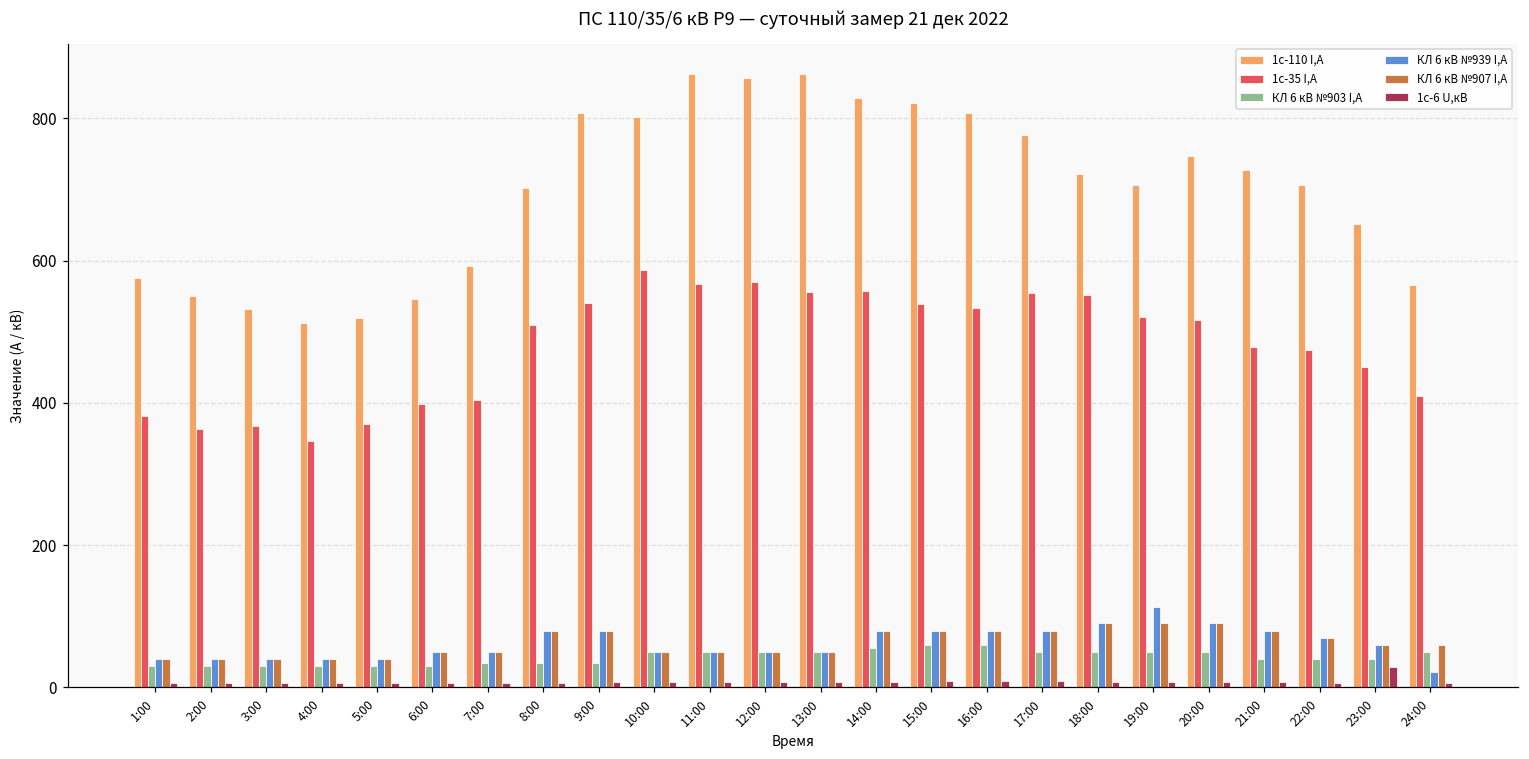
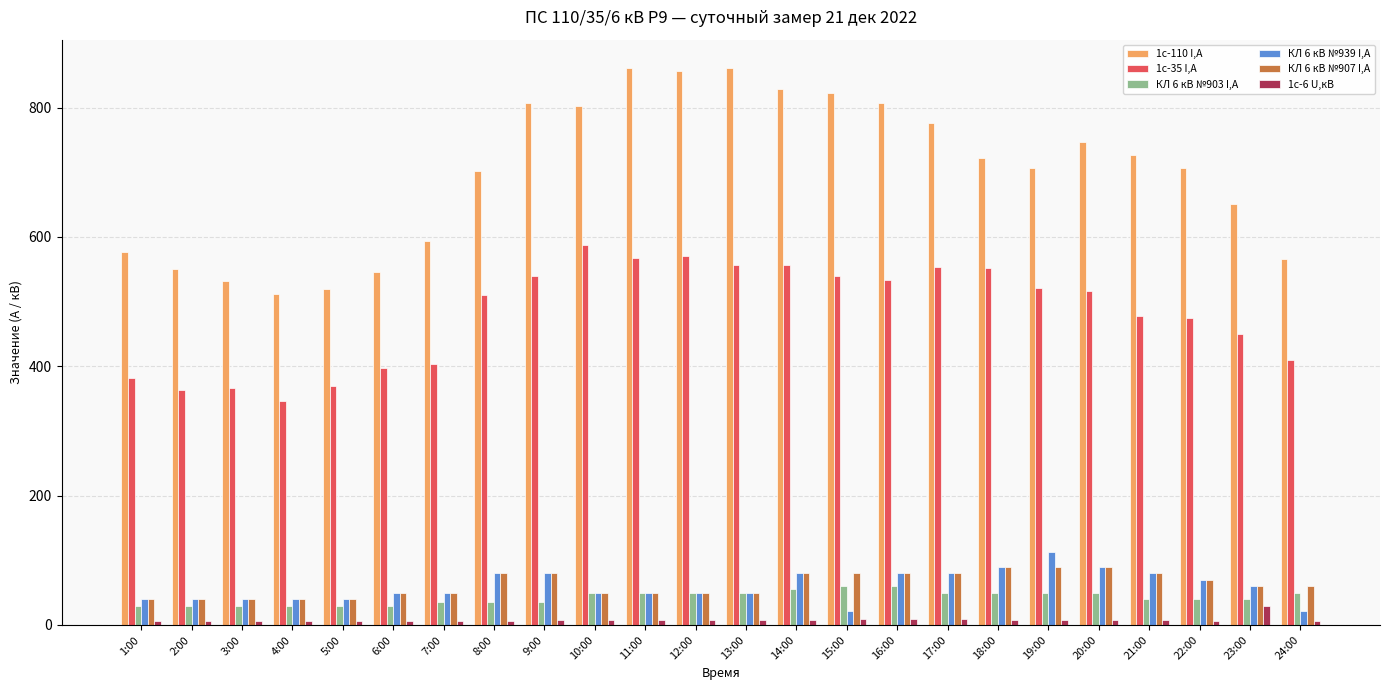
КЛ 6 кВ №939 I,A, 15:00: 80 -> 20
